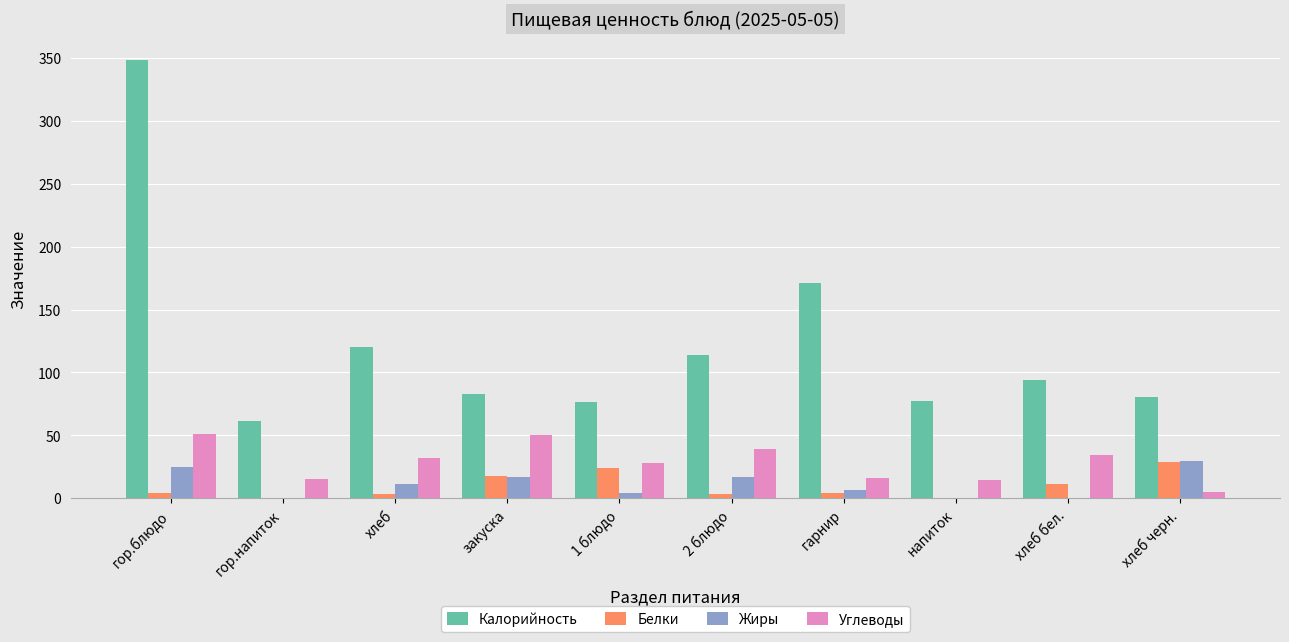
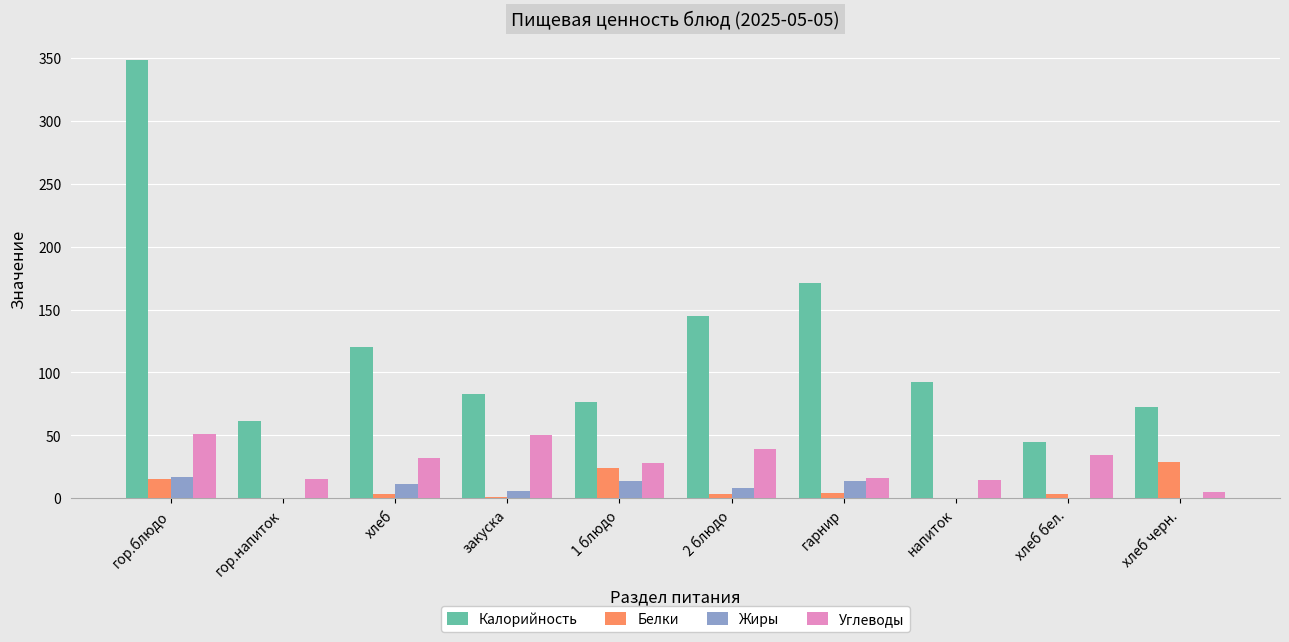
Белки, гор.блюдо: 4 -> 15
Жиры, гор.блюдо: 25 -> 17
Белки, закуска: 18 -> 1
Жиры, закуска: 17 -> 6
Жиры, 1 блюдо: 4 -> 14
Калорийность, 2 блюдо: 114 -> 145
Жиры, 2 блюдо: 17 -> 8
Жиры, гарнир: 7 -> 13
Калорийность, напиток: 77 -> 93
Калорийность, хлеб бел.: 94 -> 45
Белки, хлеб бел.: 11 -> 3
Калорийность, хлеб черн.: 80 -> 72
Жиры, хлеб черн.: 30 -> 0
